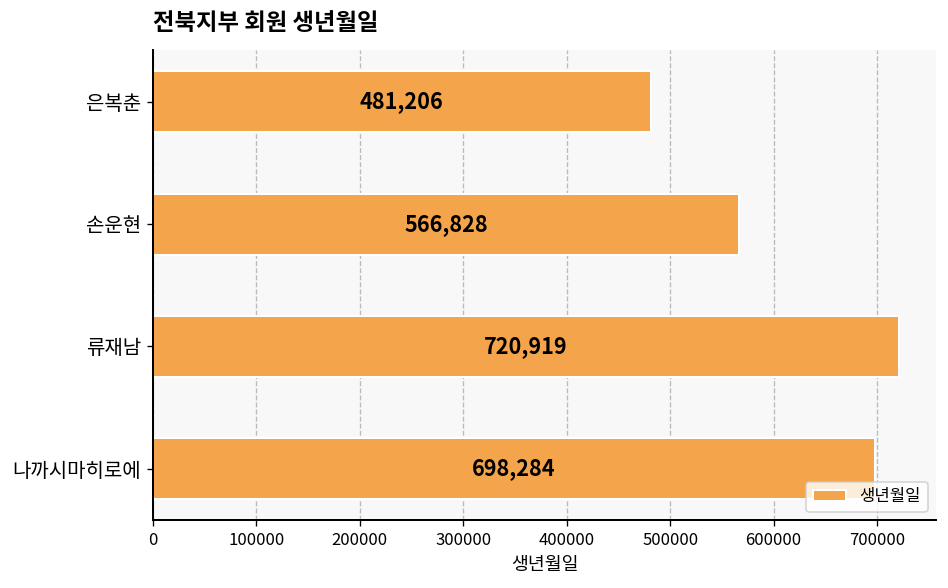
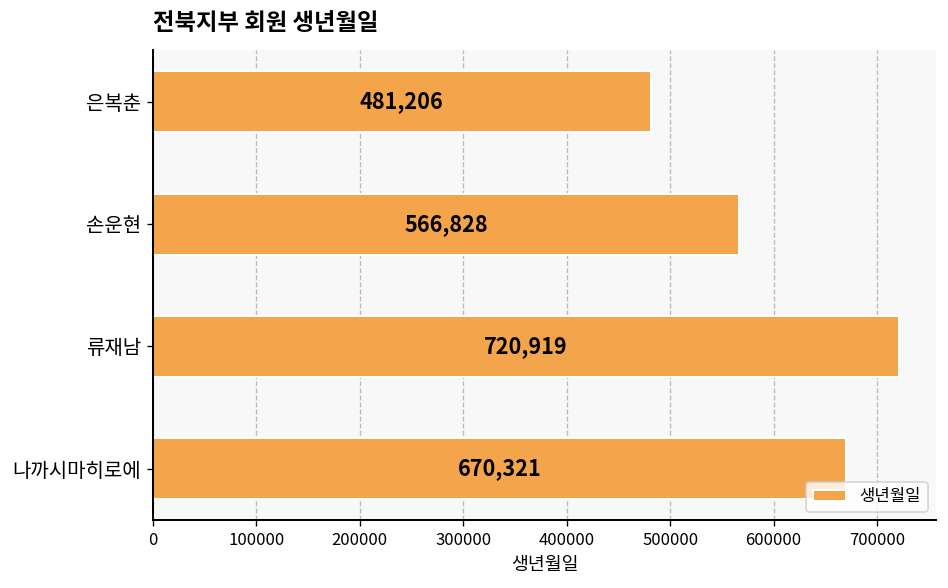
나까시마히로에: 698,284 -> 670,321
